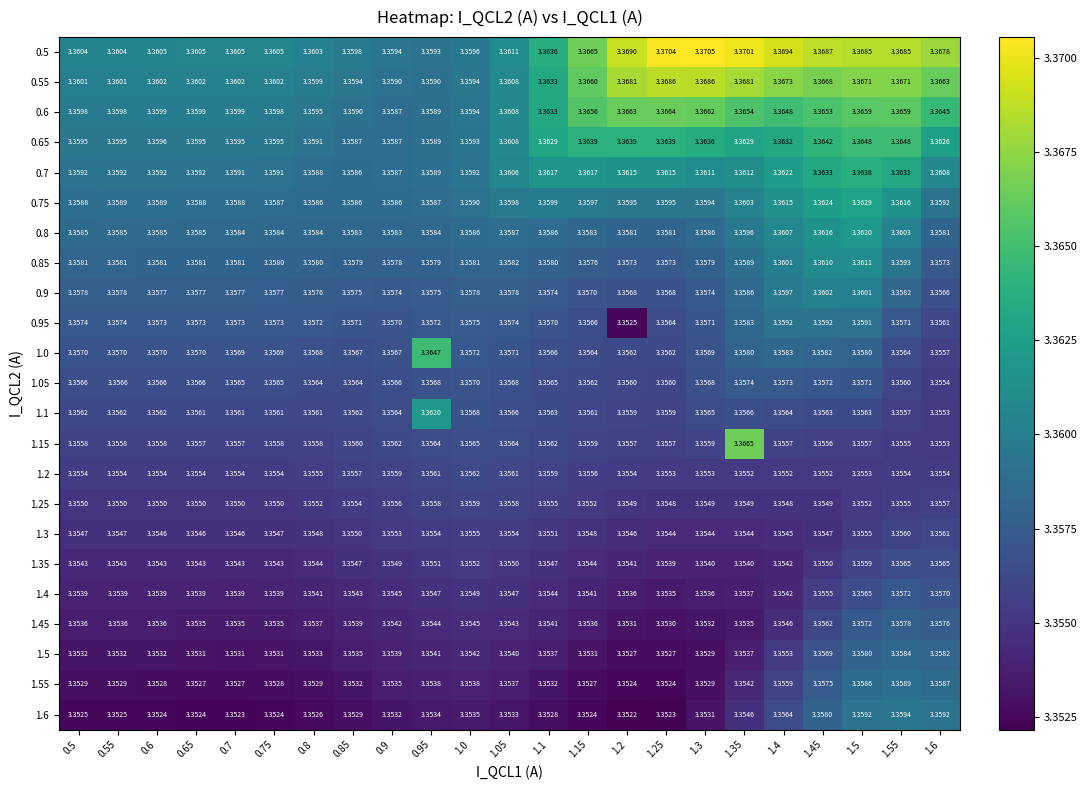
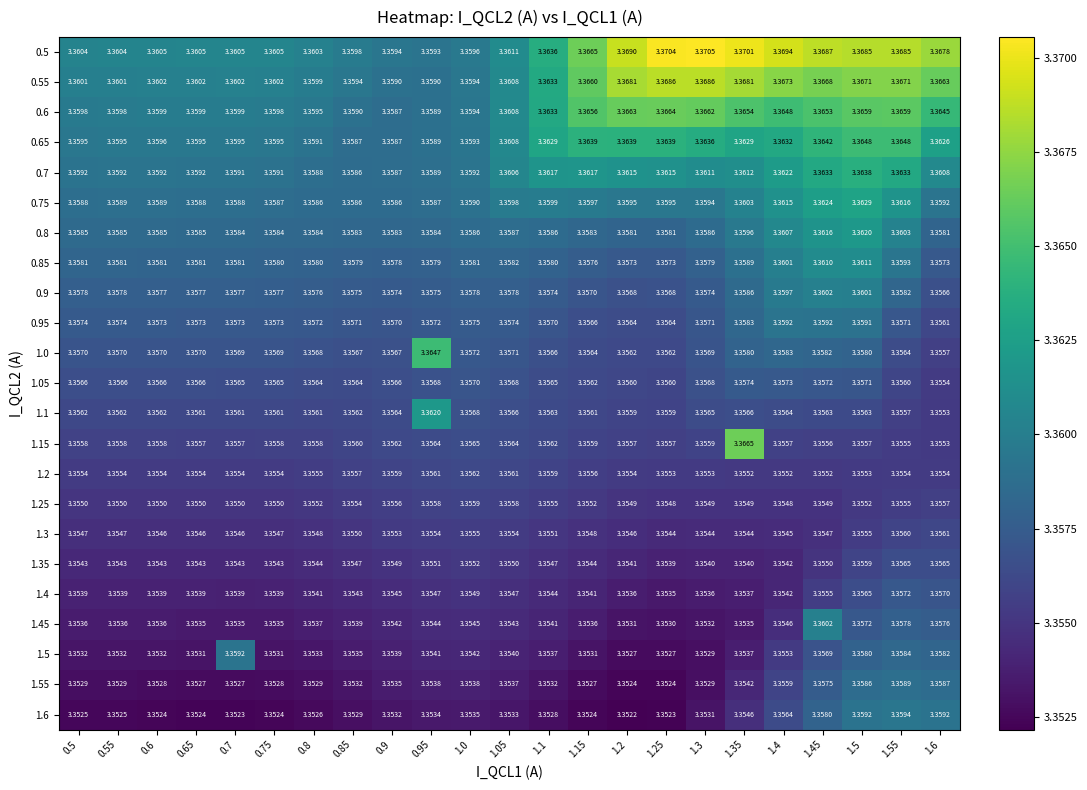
0.95, 1.2: 3.3525 -> 3.3564
1.45, 1.45: 3.3562 -> 3.3602
1.5, 0.7: 3.3531 -> 3.3592
